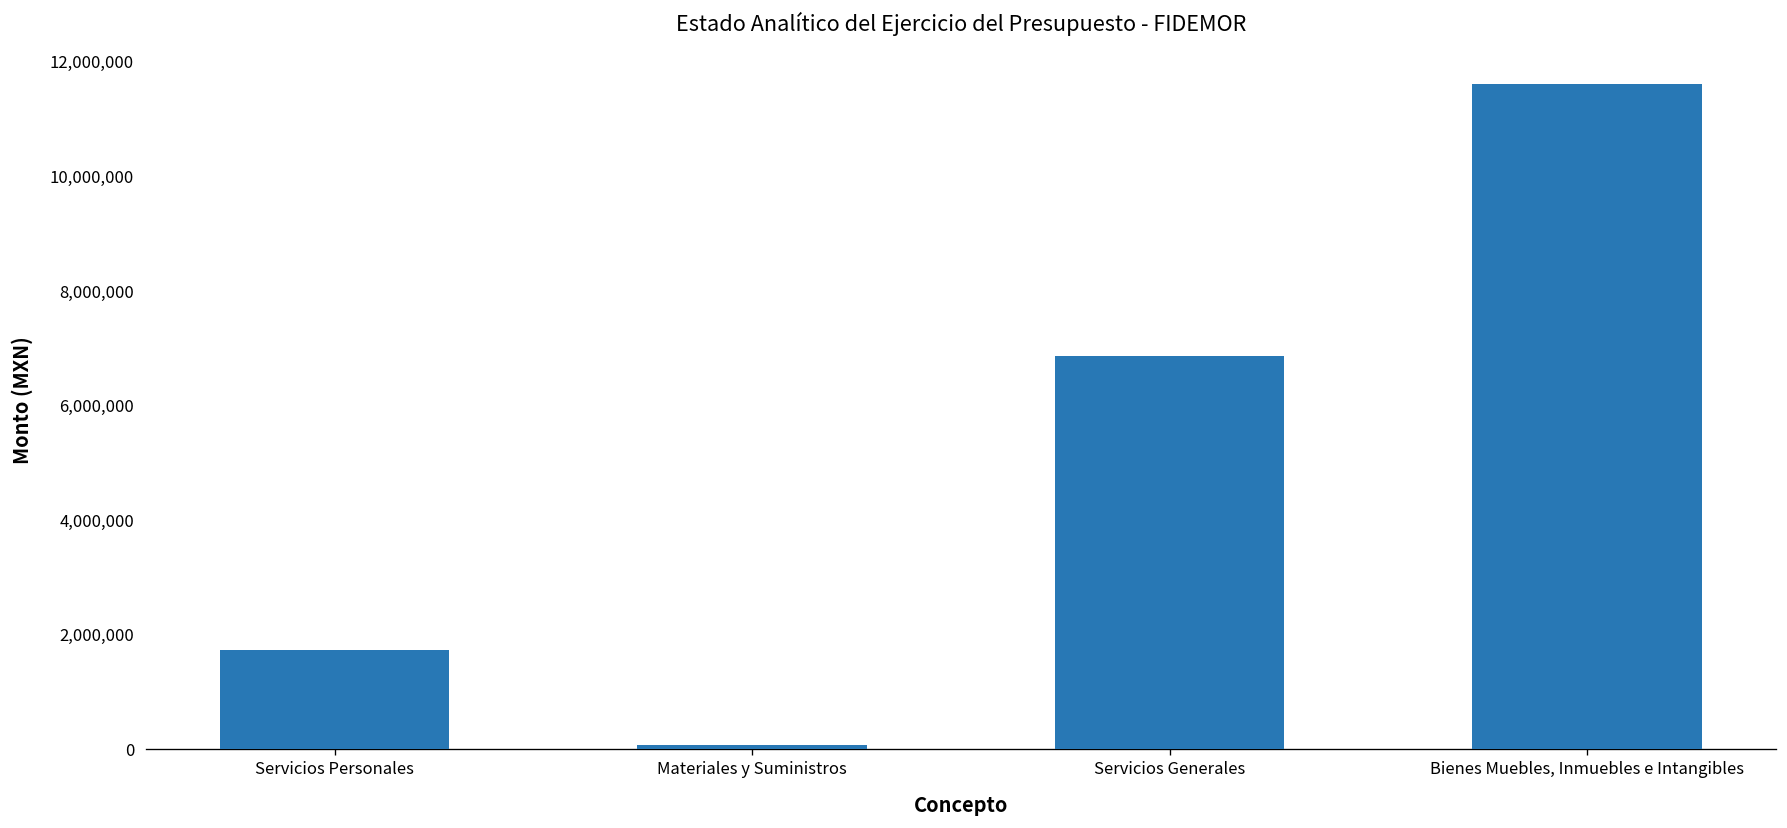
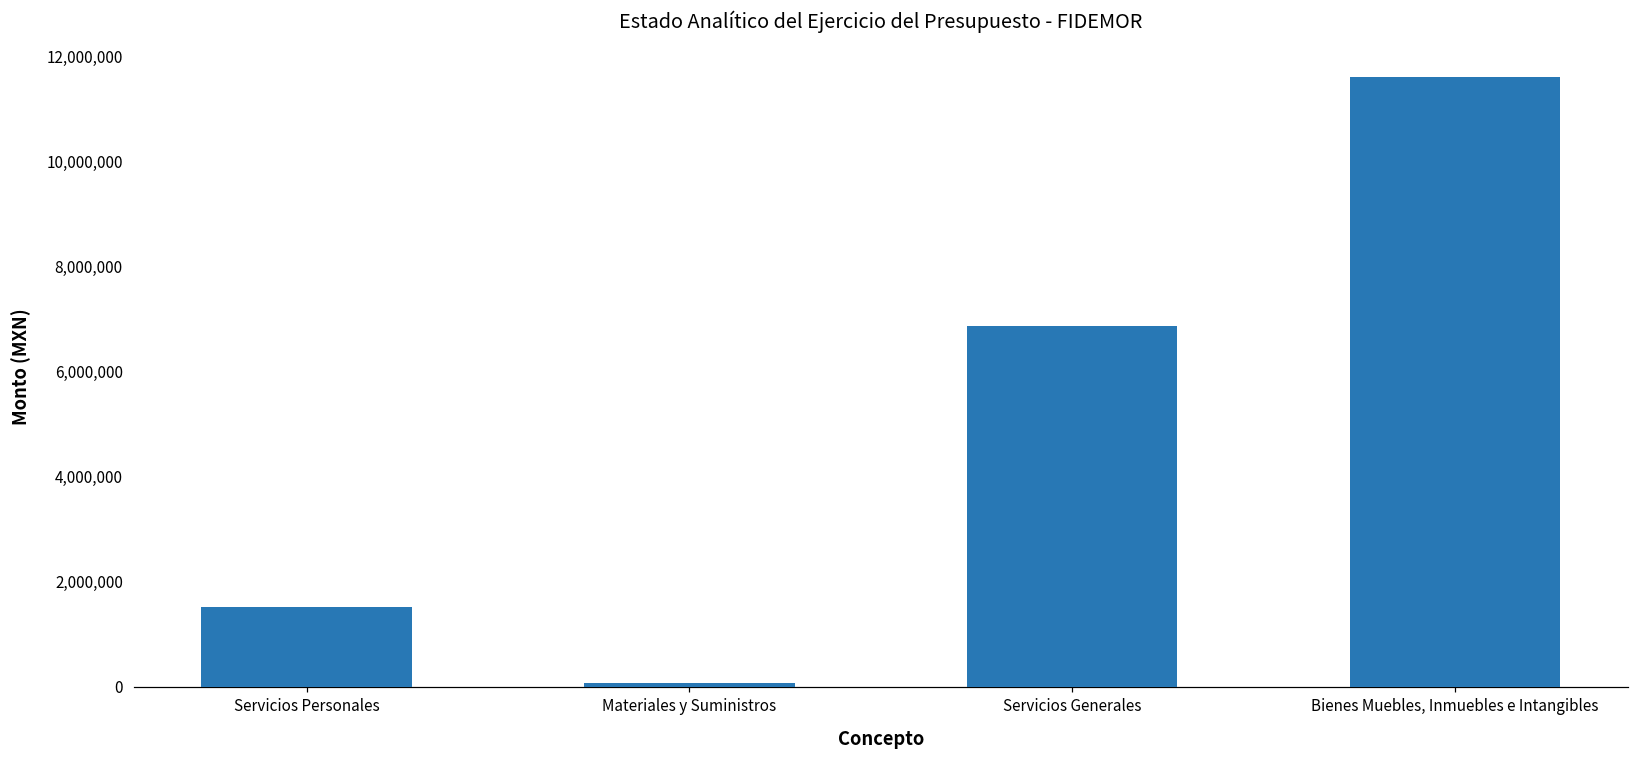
Servicios Personales: 1,700,000 -> 1,500,000
